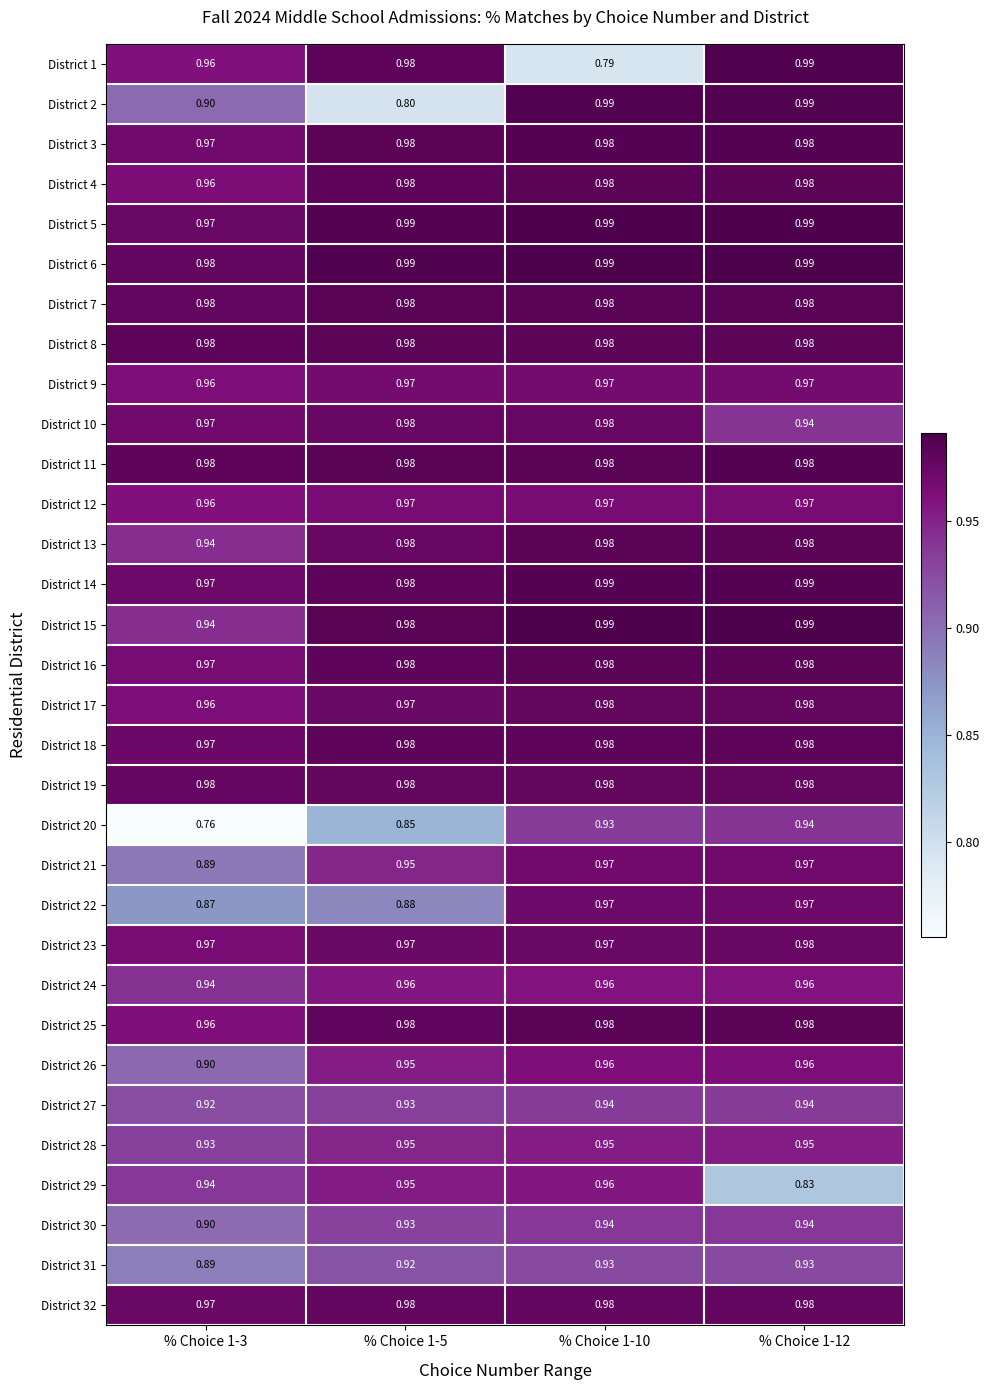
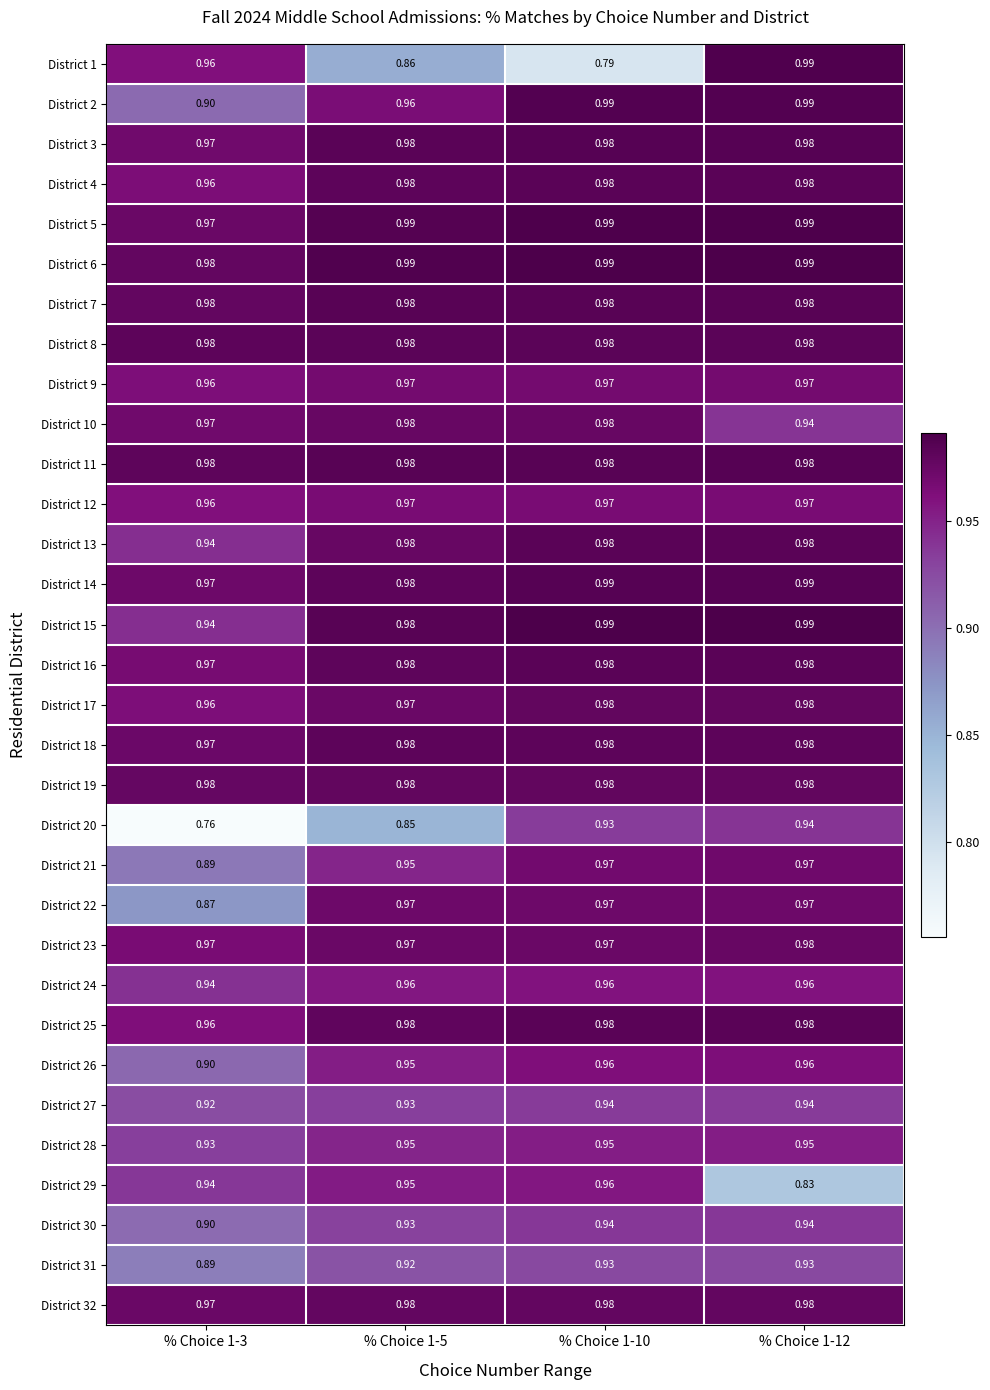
District 1, % Choice 1-5: 0.98 -> 0.86
District 2, % Choice 1-5: 0.80 -> 0.96
District 22, % Choice 1-5: 0.88 -> 0.97
